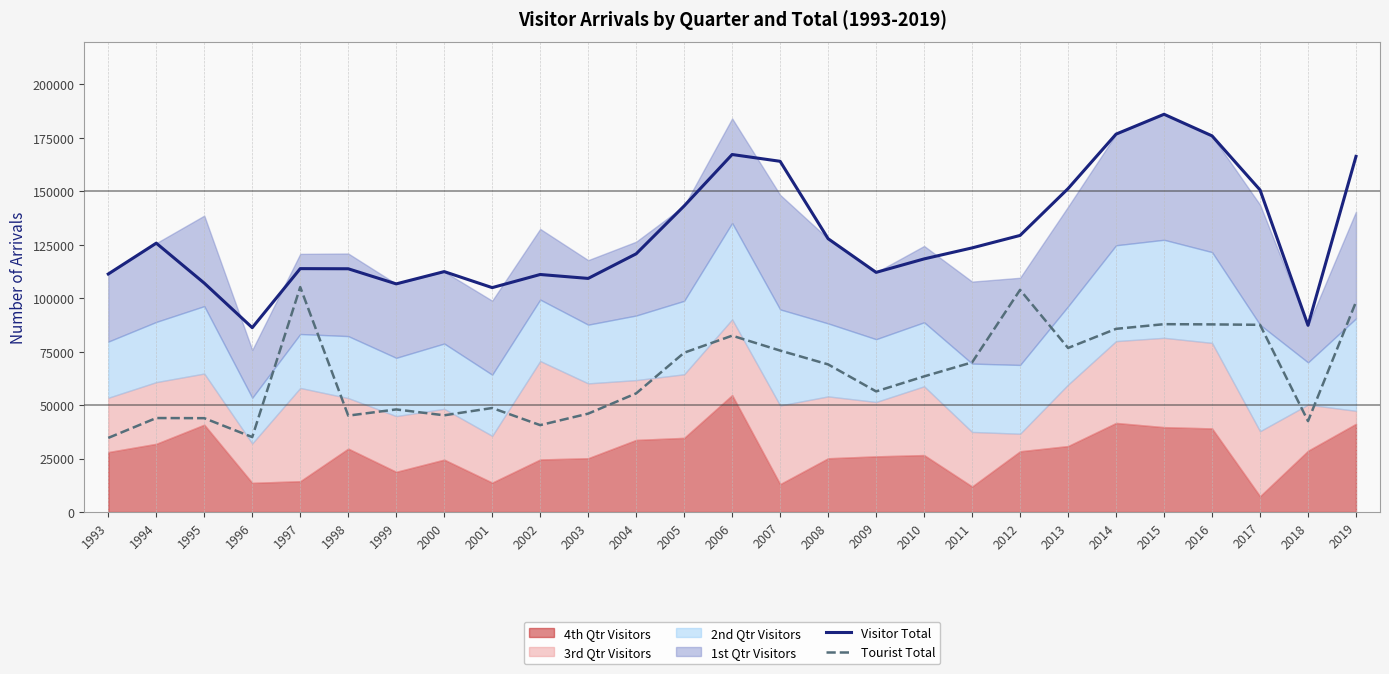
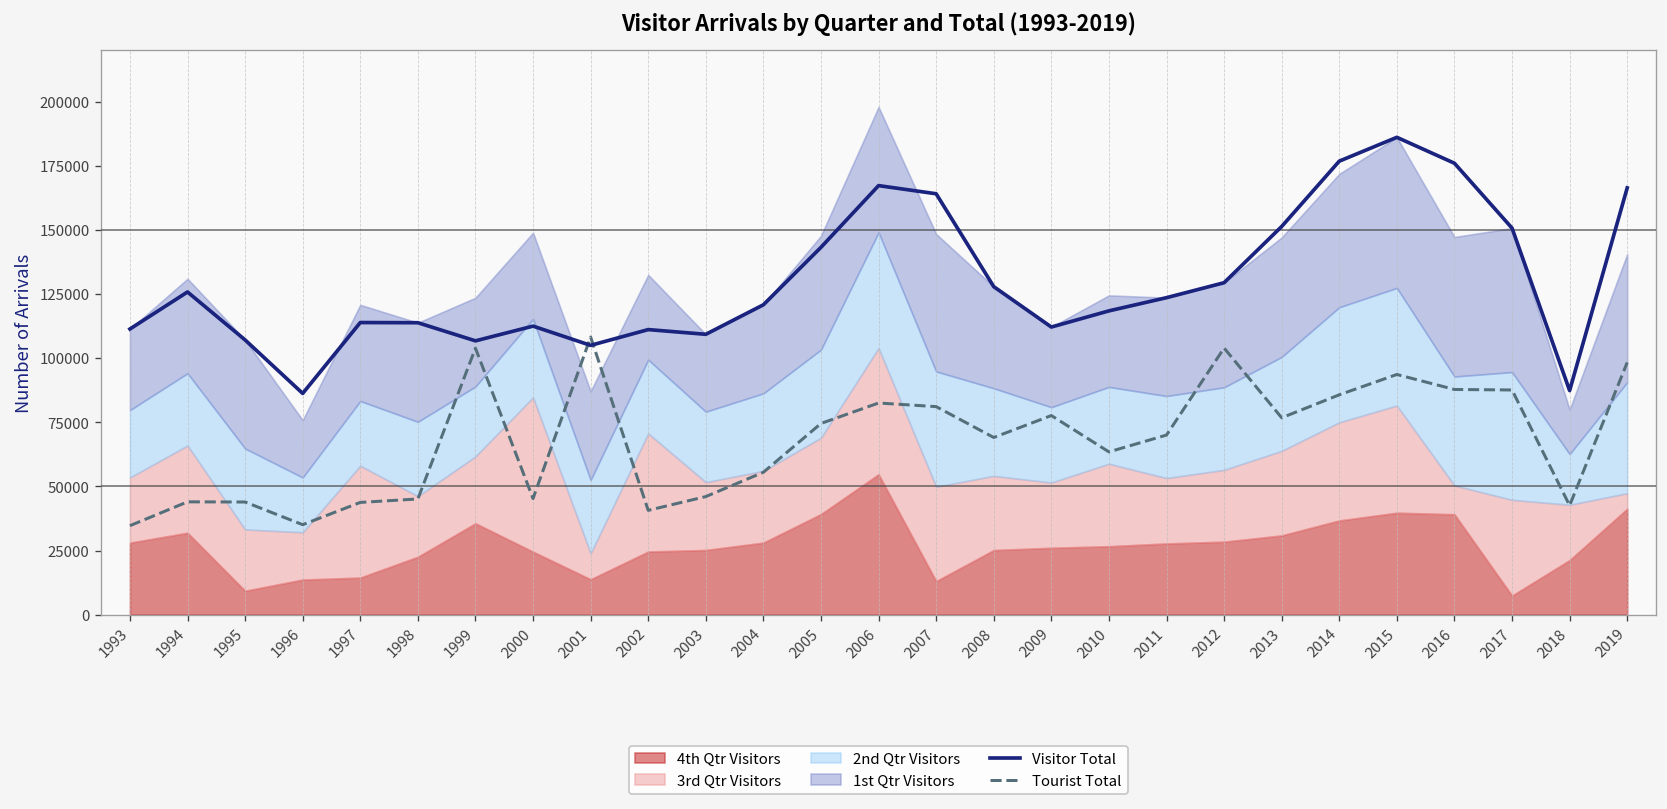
3rd Qtr Visitors, 1994: 29000 -> 34000
4th Qtr Visitors, 1995: 41000 -> 9000
Tourist Total, 1997: 105000 -> 44000
4th Qtr Visitors, 1998: 30000 -> 23000
4th Qtr Visitors, 1999: 19000 -> 36000
Tourist Total, 1999: 48000 -> 104000
3rd Qtr Visitors, 2000: 24000 -> 60000
Tourist Total, 2001: 49000 -> 108000
3rd Qtr Visitors, 2001: 22000 -> 10000
3rd Qtr Visitors, 2003: 35000 -> 26000
4th Qtr Visitors, 2004: 34000 -> 28000
4th Qtr Visitors, 2005: 35000 -> 39000
3rd Qtr Visitors, 2006: 35000 -> 49000
Tourist Total, 2007: 76000 -> 81000
Tourist Total, 2009: 56000 -> 78000
4th Qtr Visitors, 2011: 12000 -> 28000
3rd Qtr Visitors, 2012: 8000 -> 28000
3rd Qtr Visitors, 2013: 29000 -> 33000
4th Qtr Visitors, 2014: 42000 -> 37000
Tourist Total, 2015: 88000 -> 94000
3rd Qtr Visitors, 2016: 40000 -> 11000
3rd Qtr Visitors, 2017: 30000 -> 37000
4th Qtr Visitors, 2018: 29000 -> 21000
